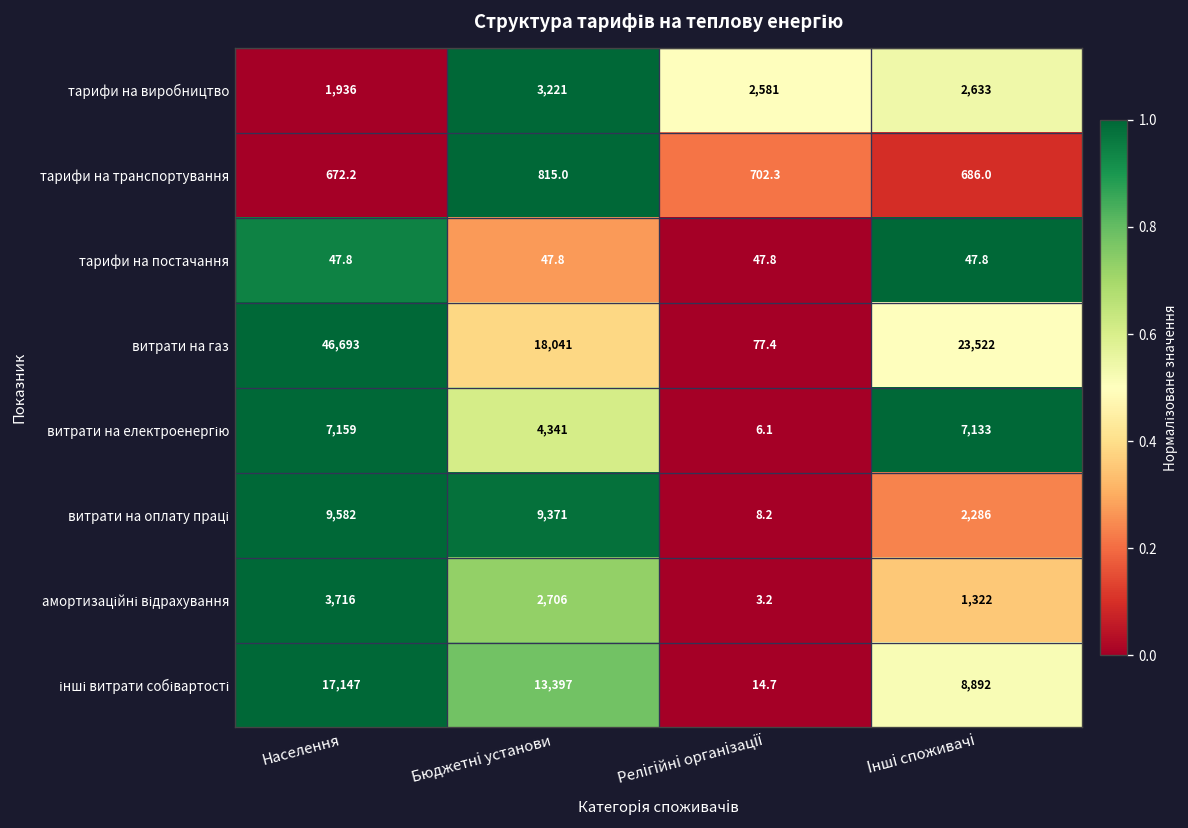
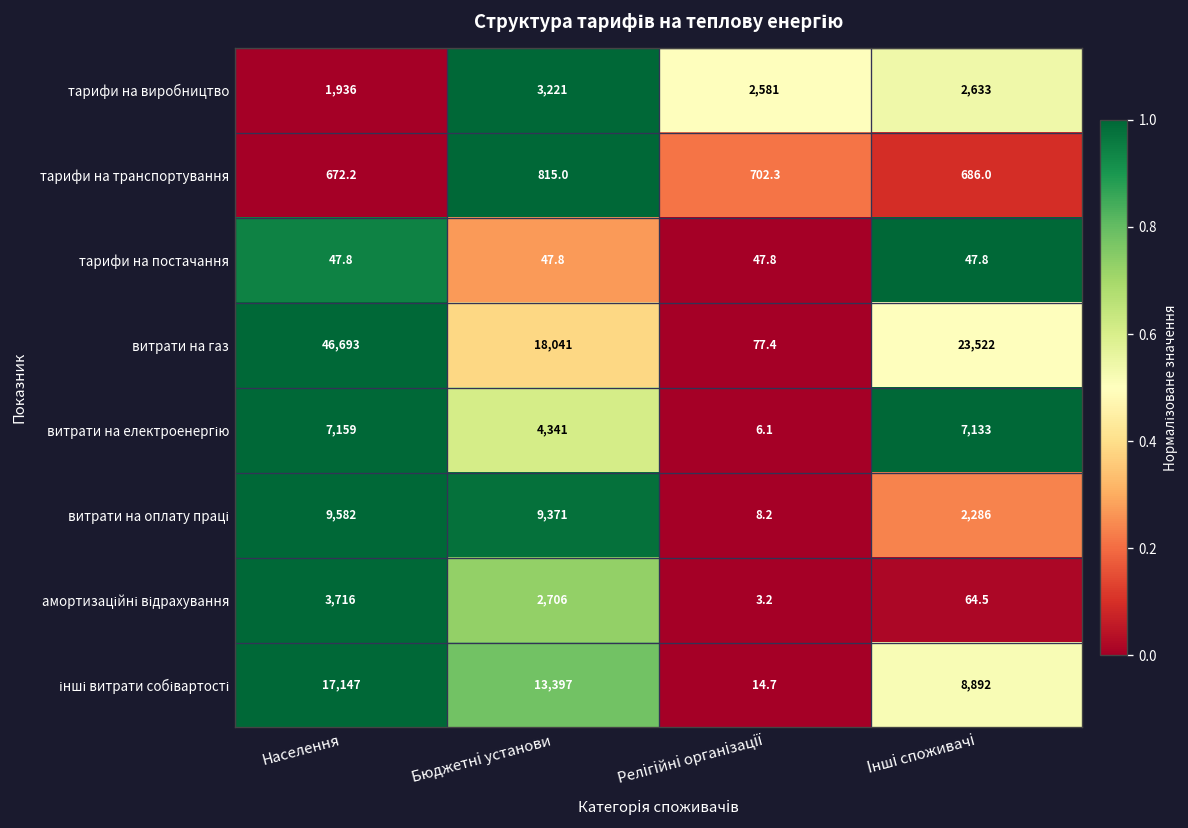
амортизаційні відрахування, Інші споживачі: 1,322 -> 64.5
